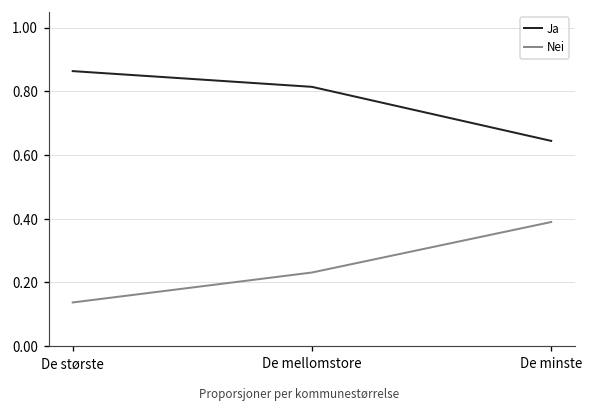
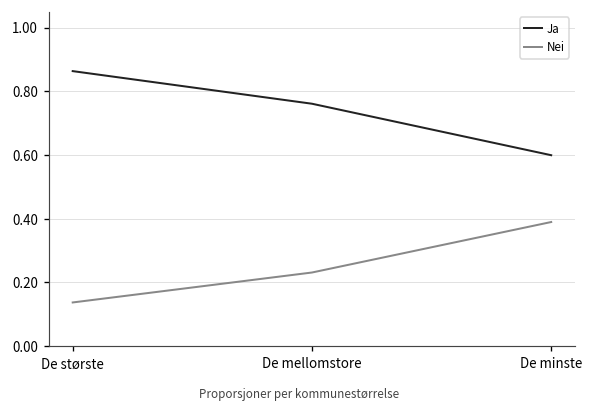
Ja, De mellomstore: 0.81 -> 0.76
Ja, De minste: 0.64 -> 0.60
